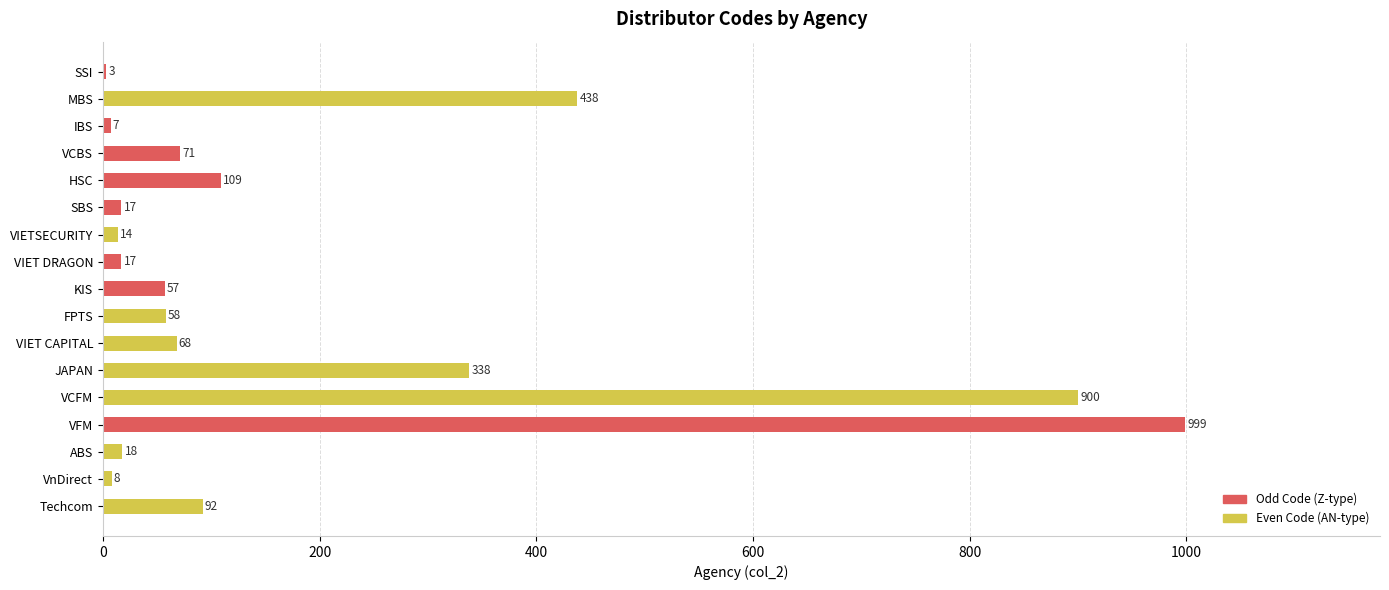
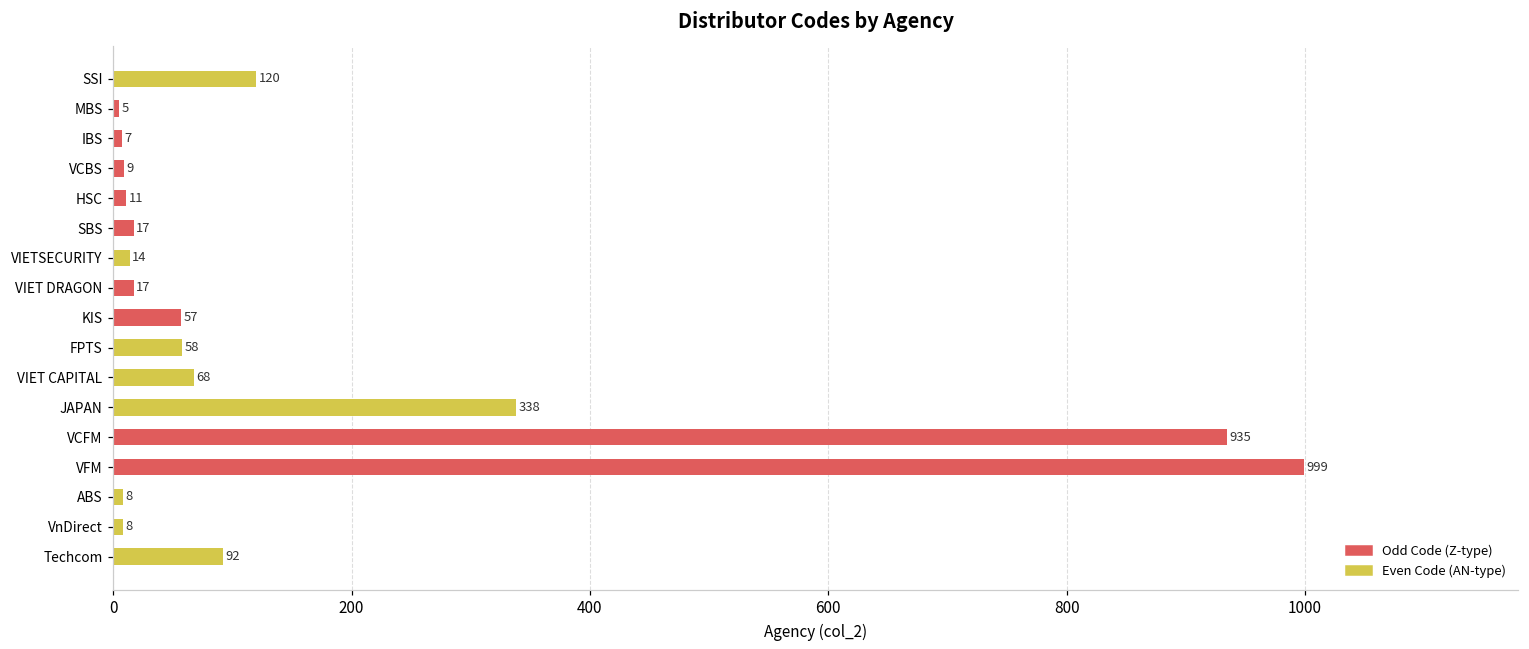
SSI: 3 -> 120
MBS: 438 -> 5
VCBS: 71 -> 9
HSC: 109 -> 11
VCFM: 900 -> 935
ABS: 18 -> 8
